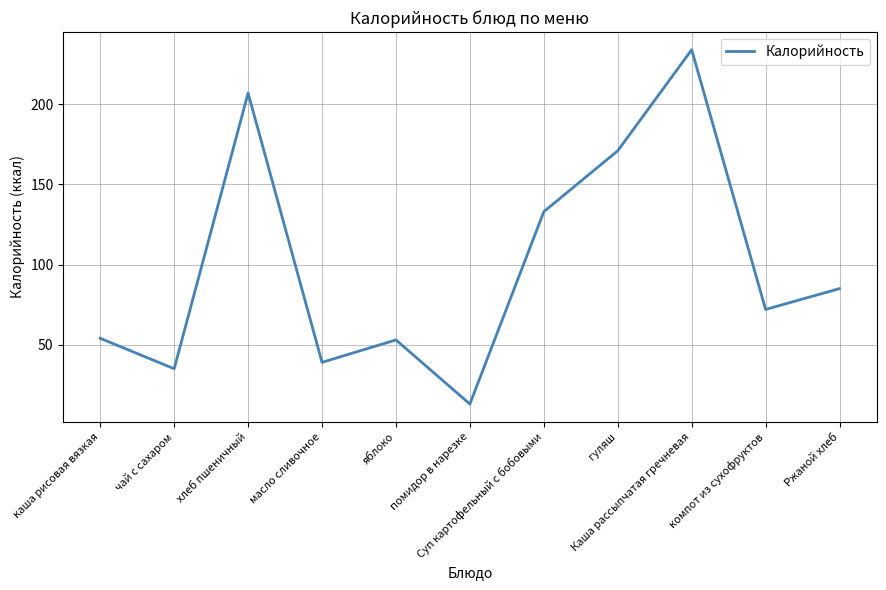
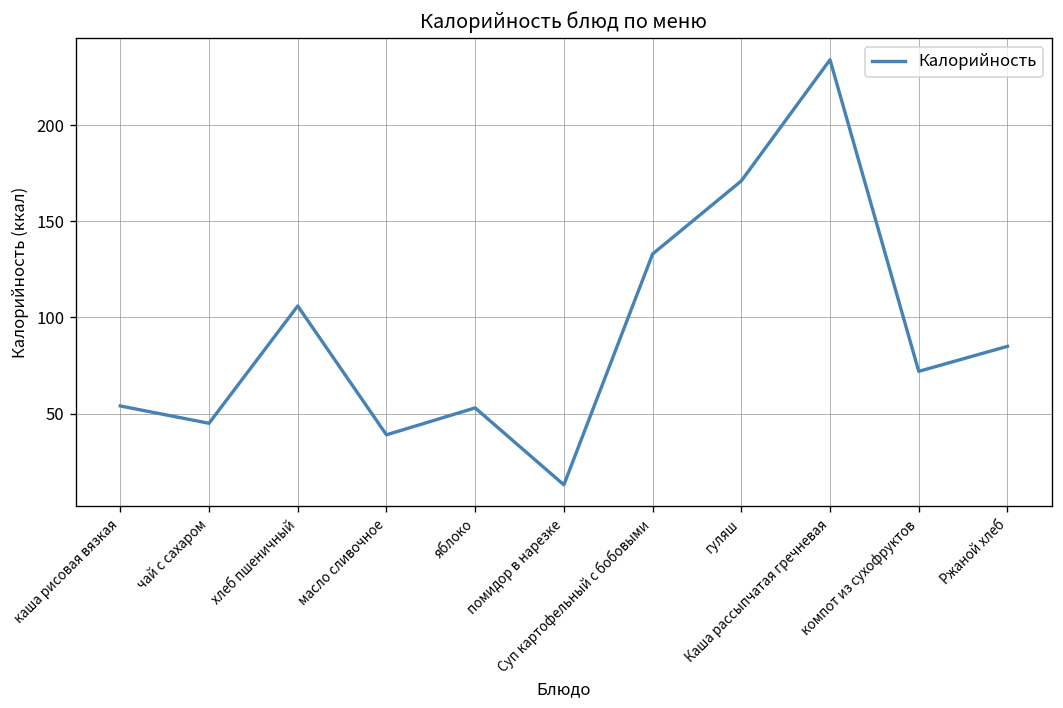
чай с сахаром: 35 -> 45
хлеб пшеничный: 207 -> 106
